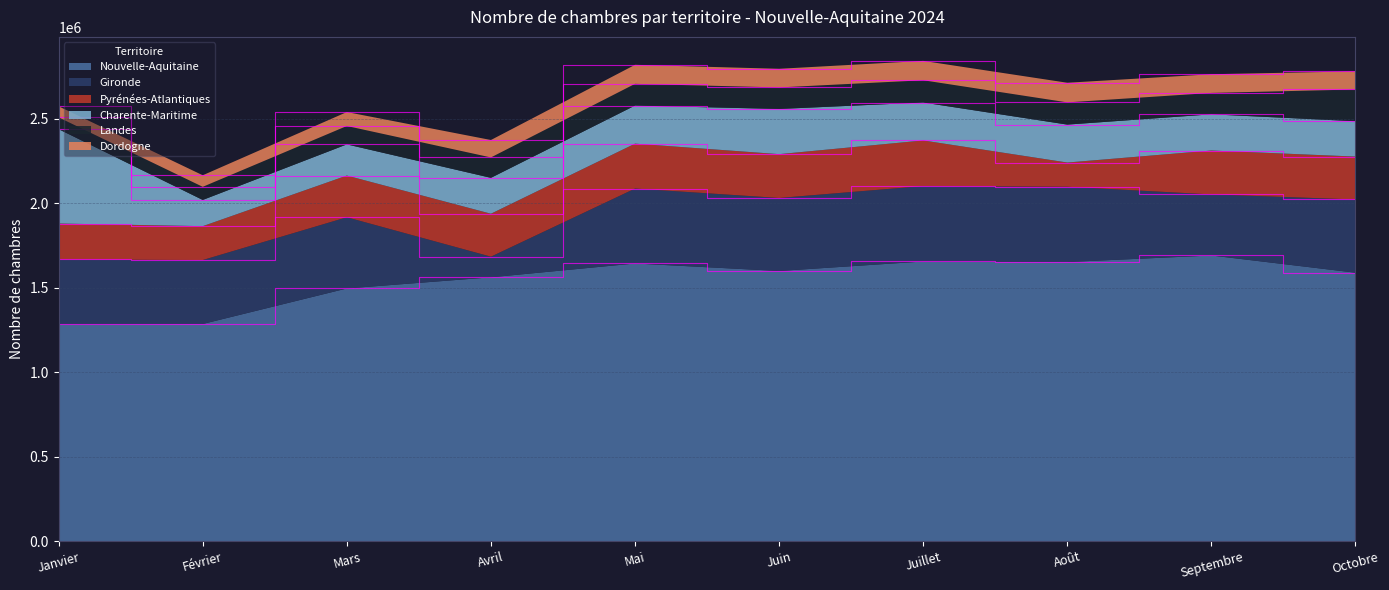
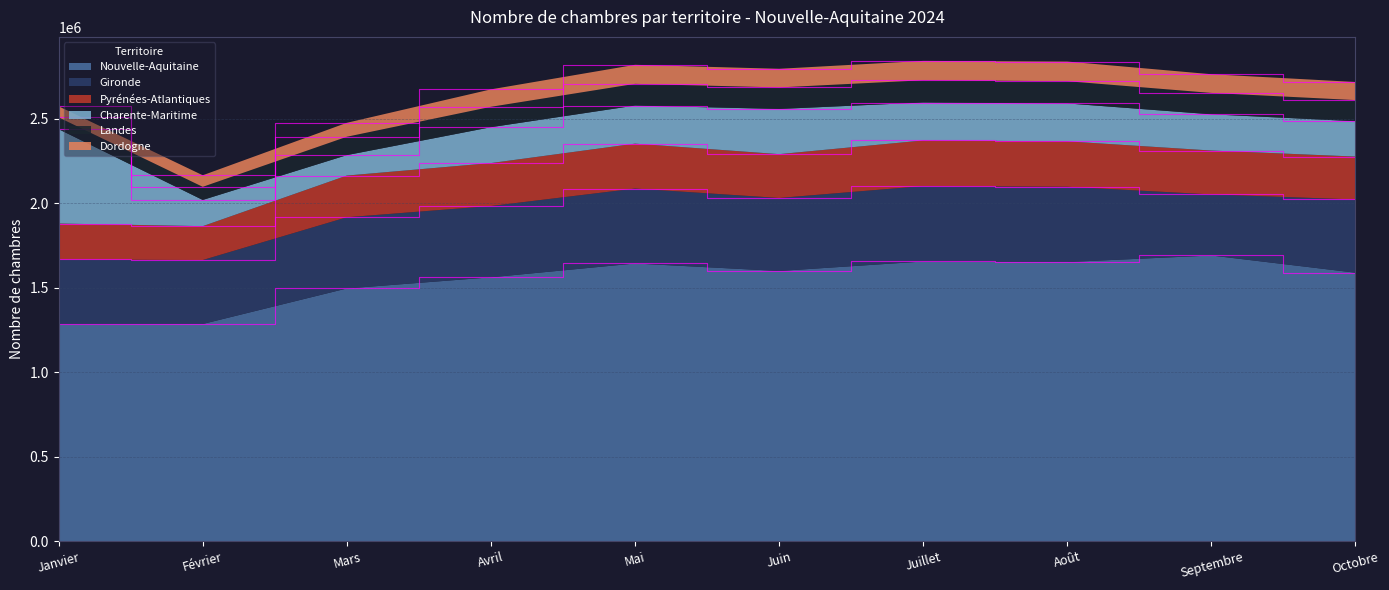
Charente-Maritime, Mars: 180000 -> 120000
Gironde, Avril: 120000 -> 420000
Pyrénées-Atlantiques, Août: 140000 -> 270000
Landes, Octobre: 190000 -> 130000
